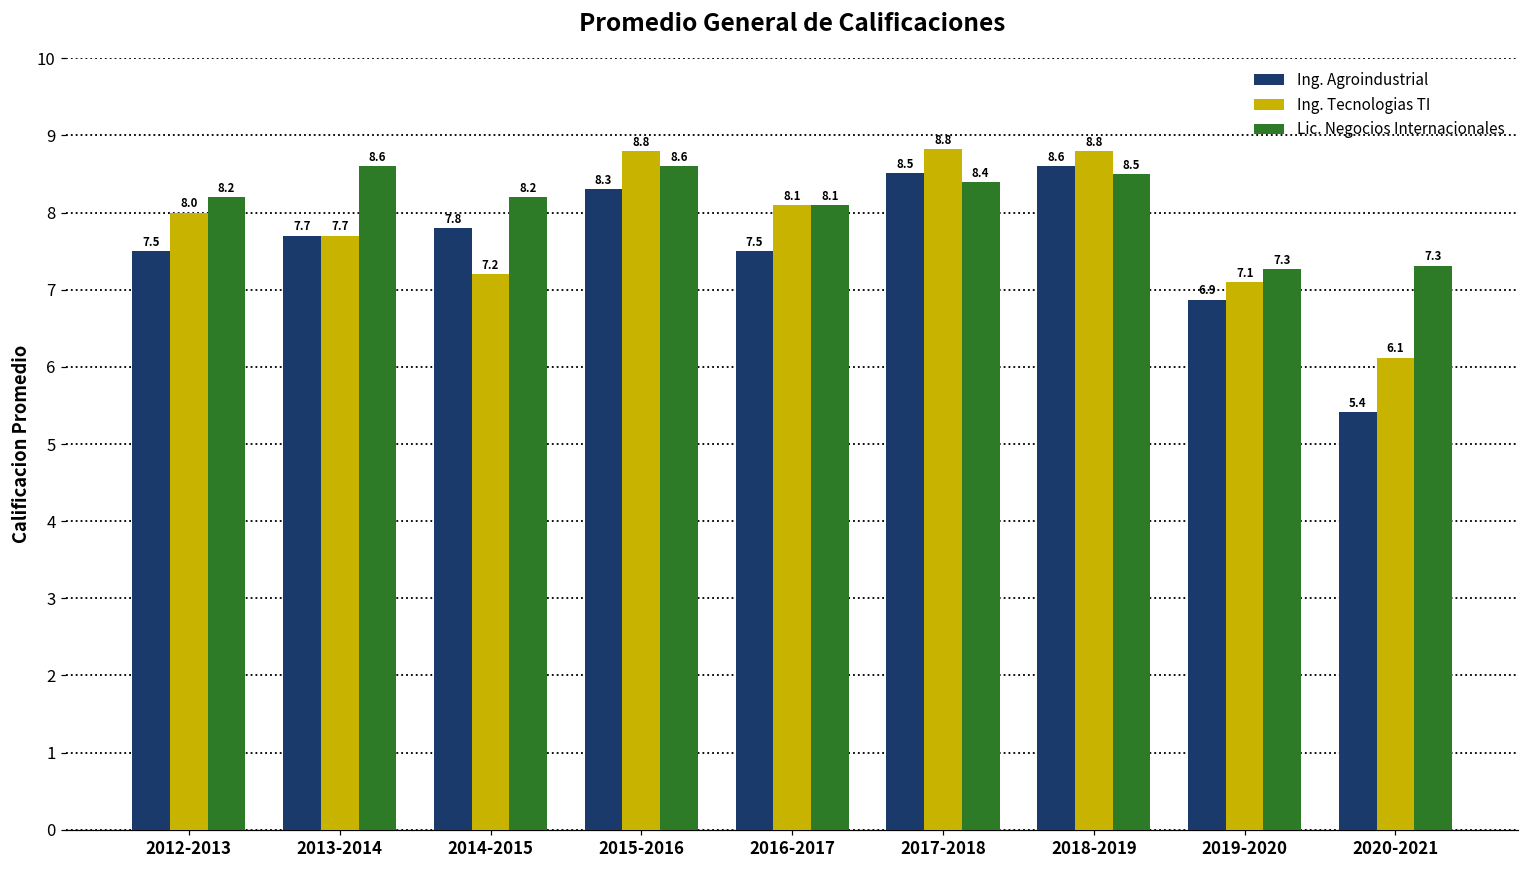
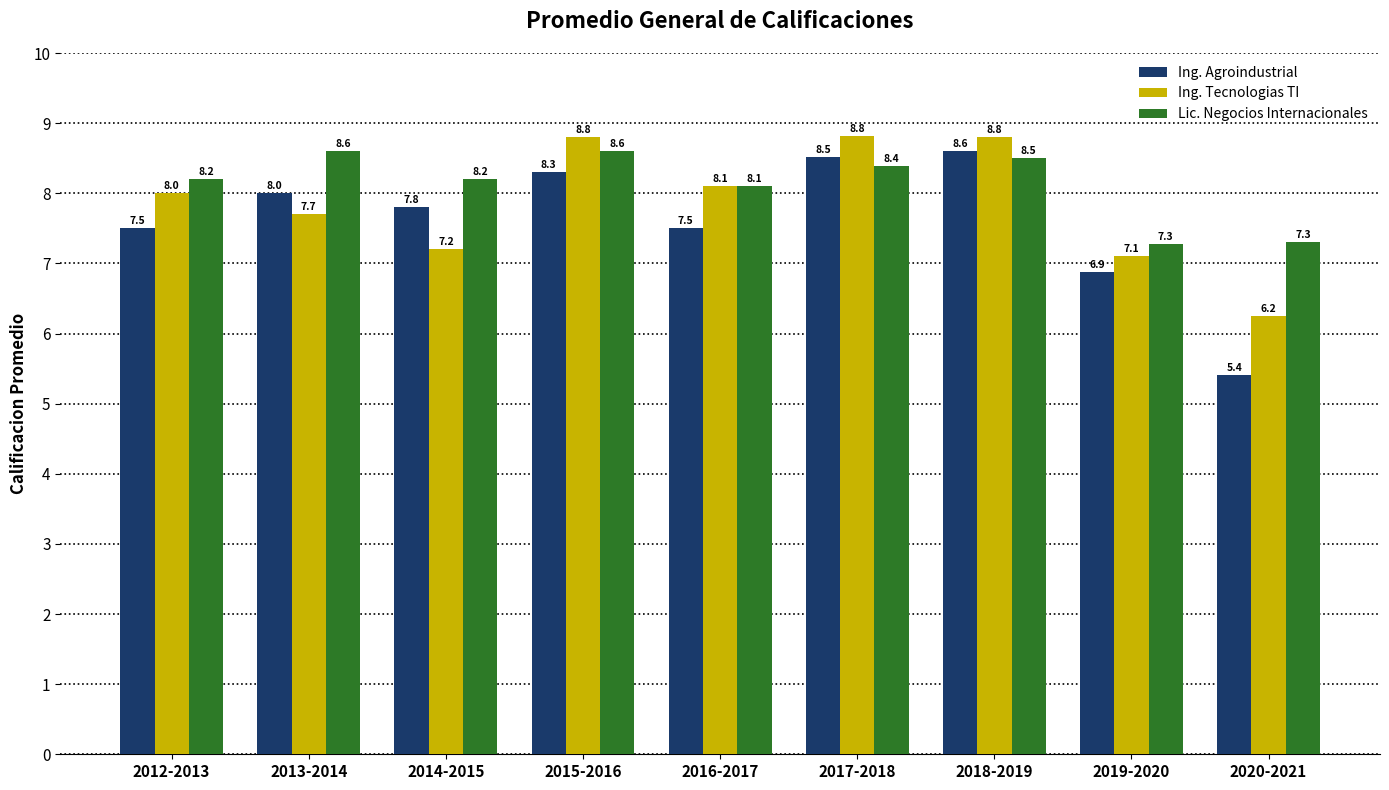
Ing. Agroindustrial, 2013-2014: 7.7 -> 8.0
Ing. Tecnologias TI, 2020-2021: 6.1 -> 6.2
